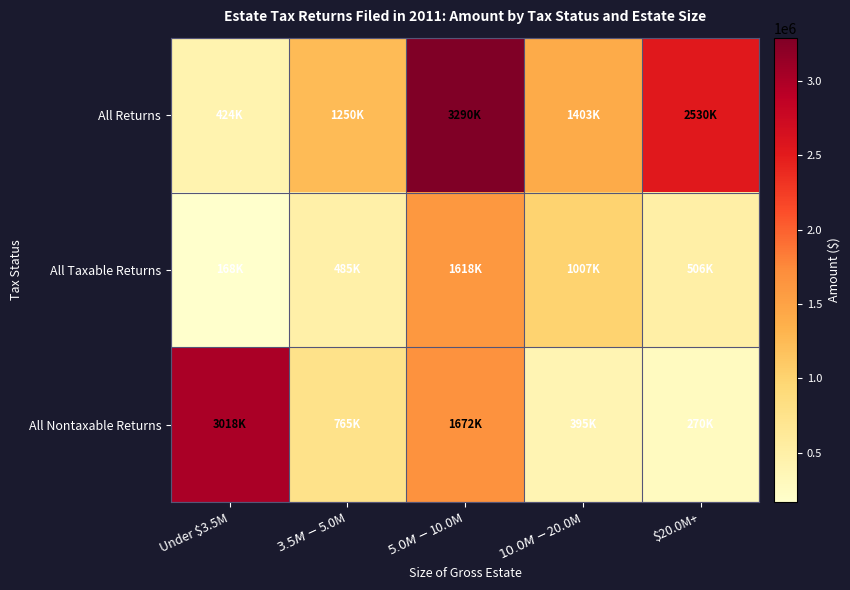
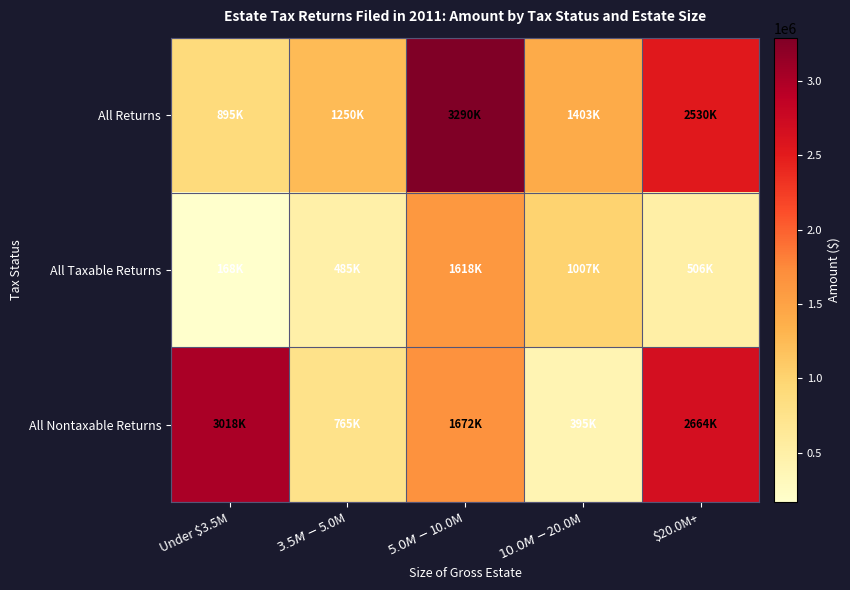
All Returns, Under $3.5M: 424K -> 895K
All Nontaxable Returns, $20.0M+: 270K -> 2664K
